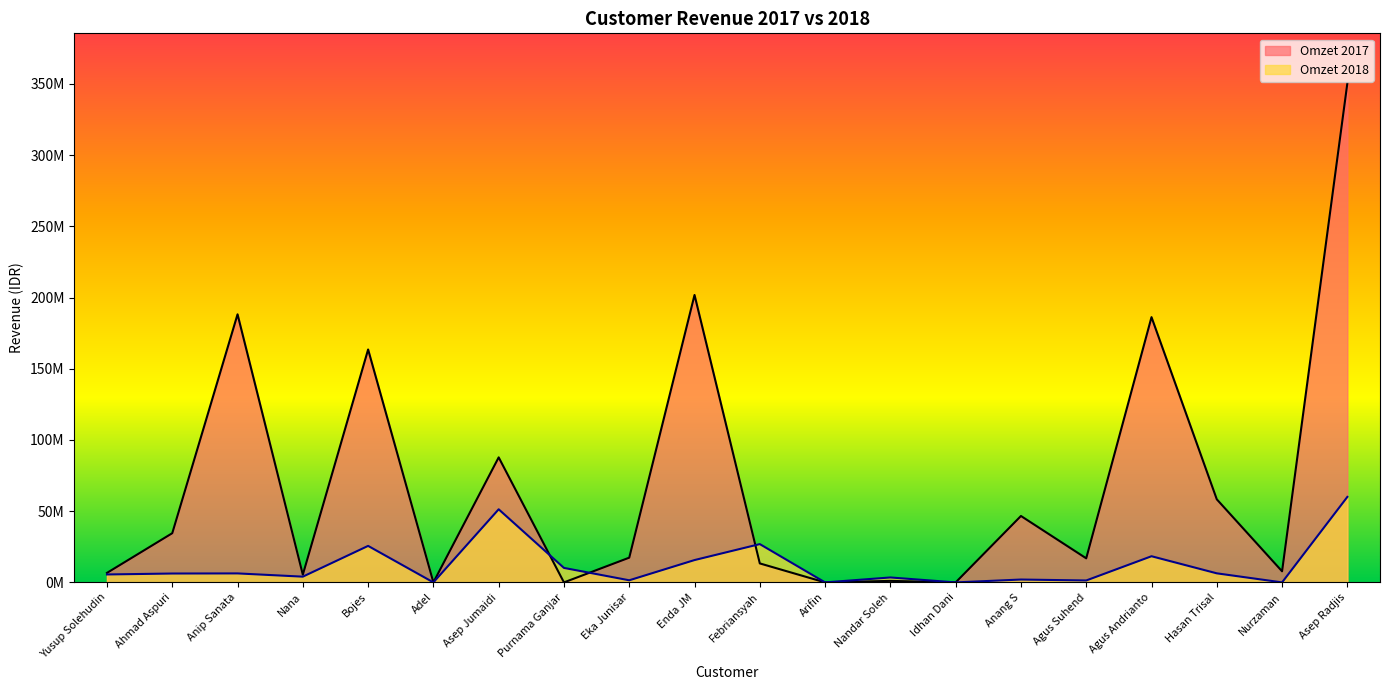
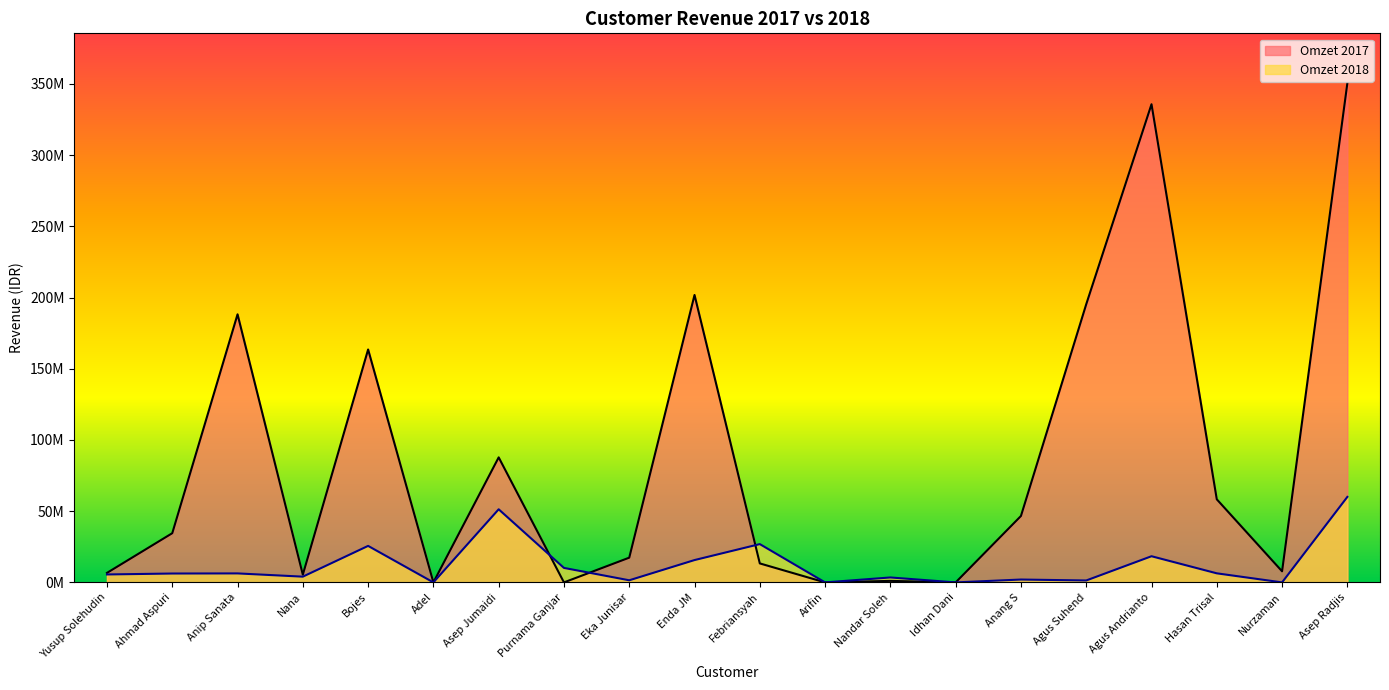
Omzet 2017, Agus Suhend: 17000000 -> 195000000
Omzet 2017, Agus Andrianto: 186000000 -> 336000000
